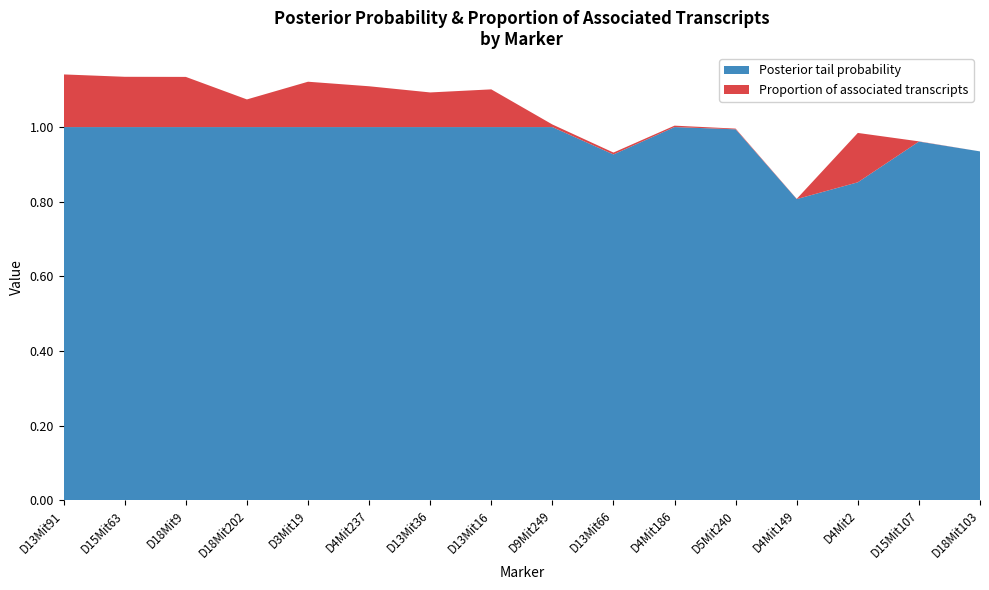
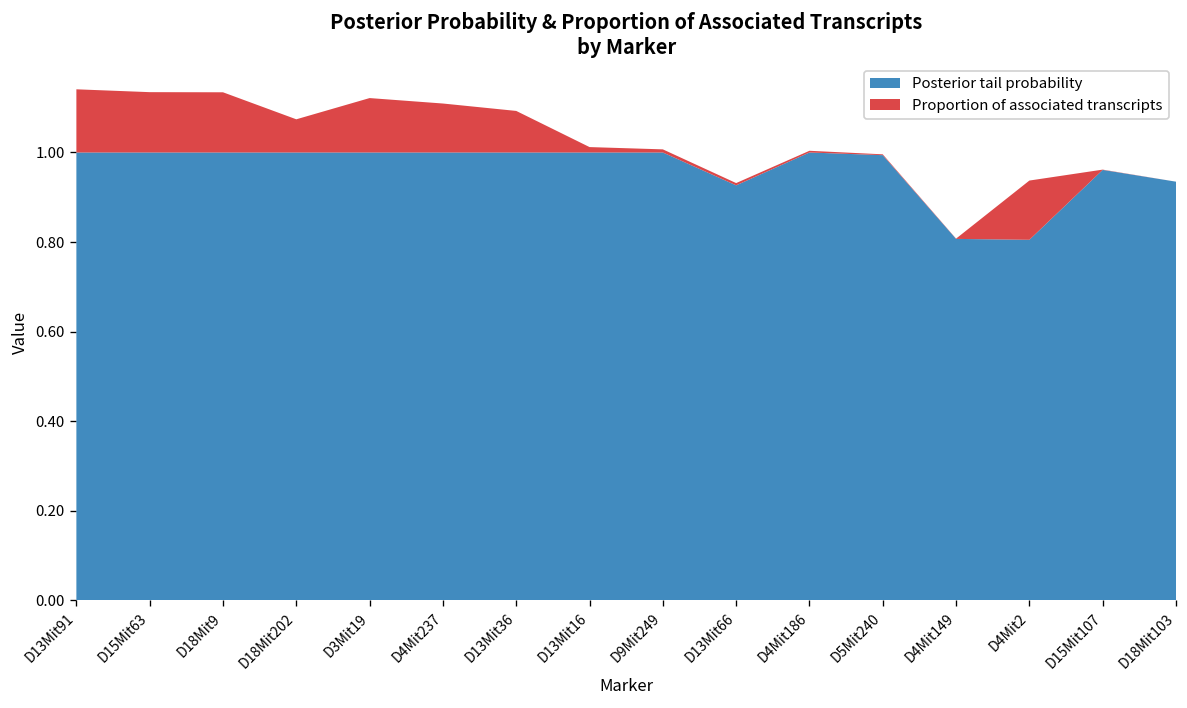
Proportion of associated transcripts, D13Mit16: 0.10 -> 0.01
Posterior tail probability, D4Mit2: 0.85 -> 0.81
